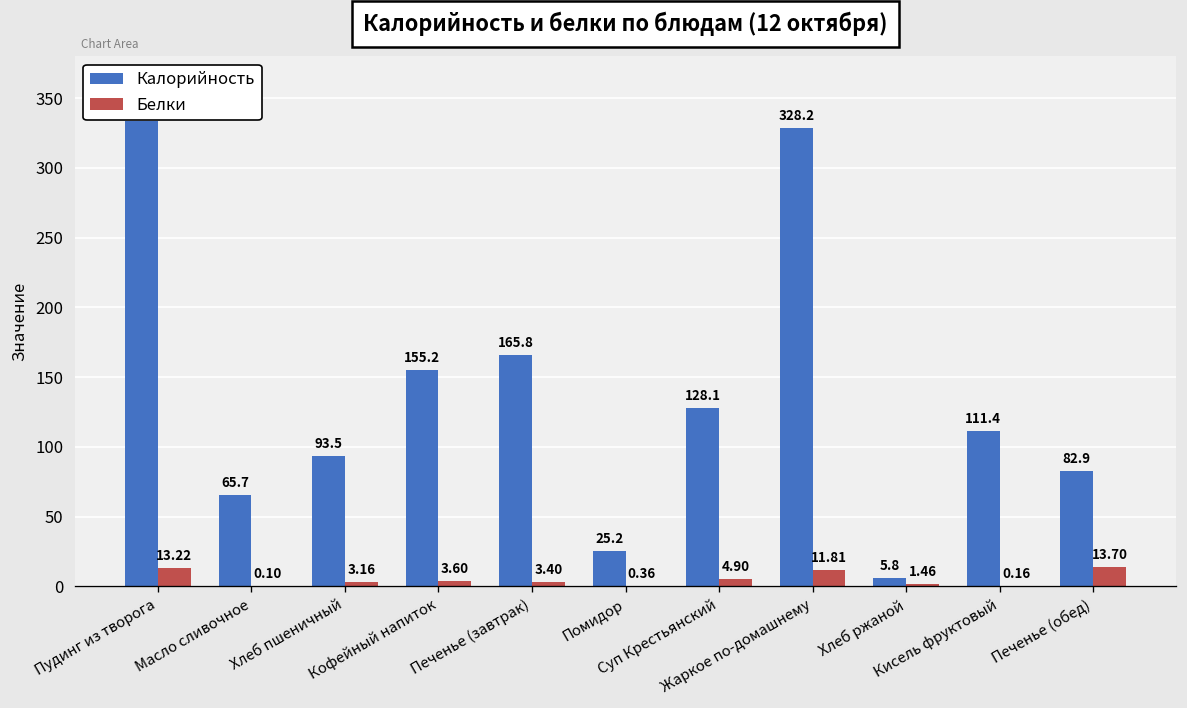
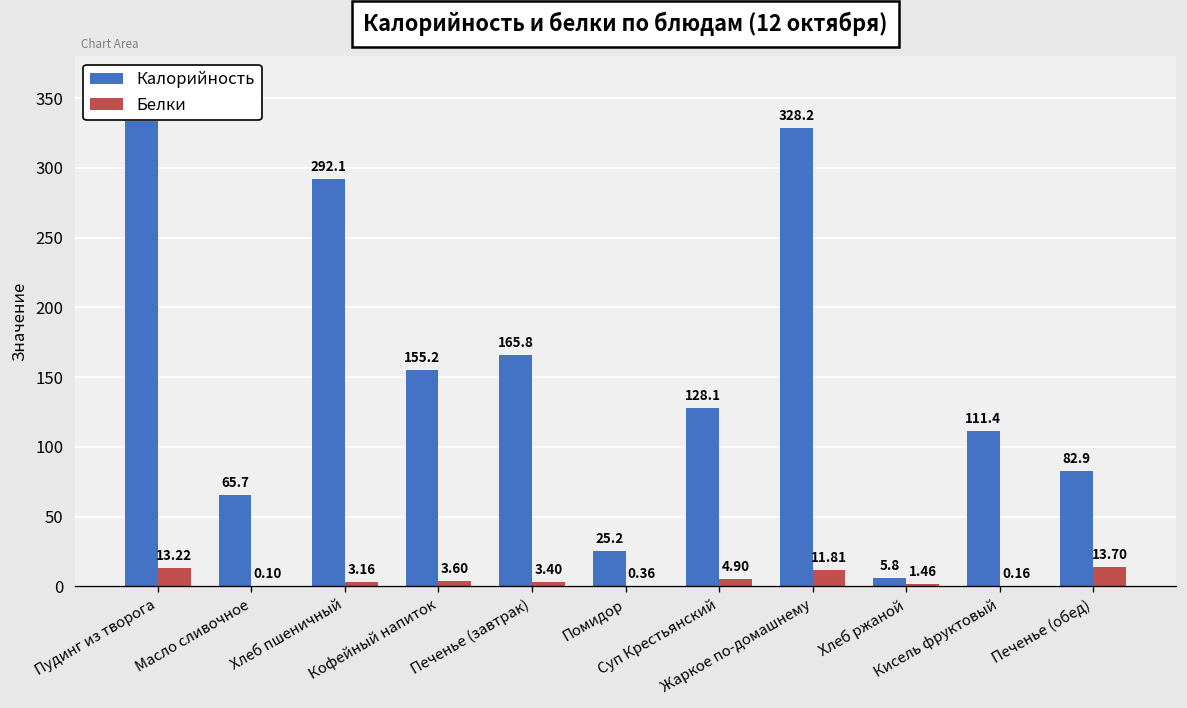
Калорийность, Хлеб пшеничный: 93.5 -> 292.1
